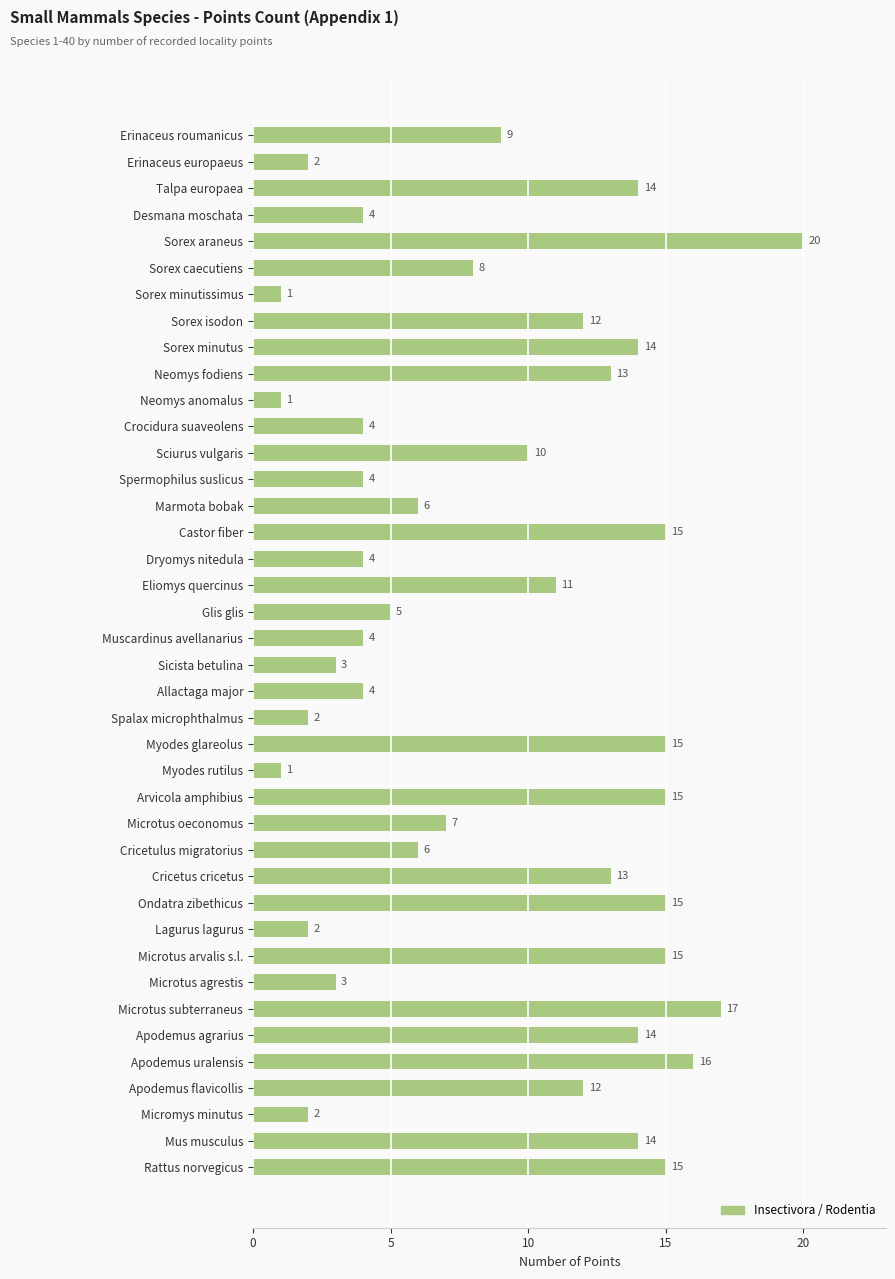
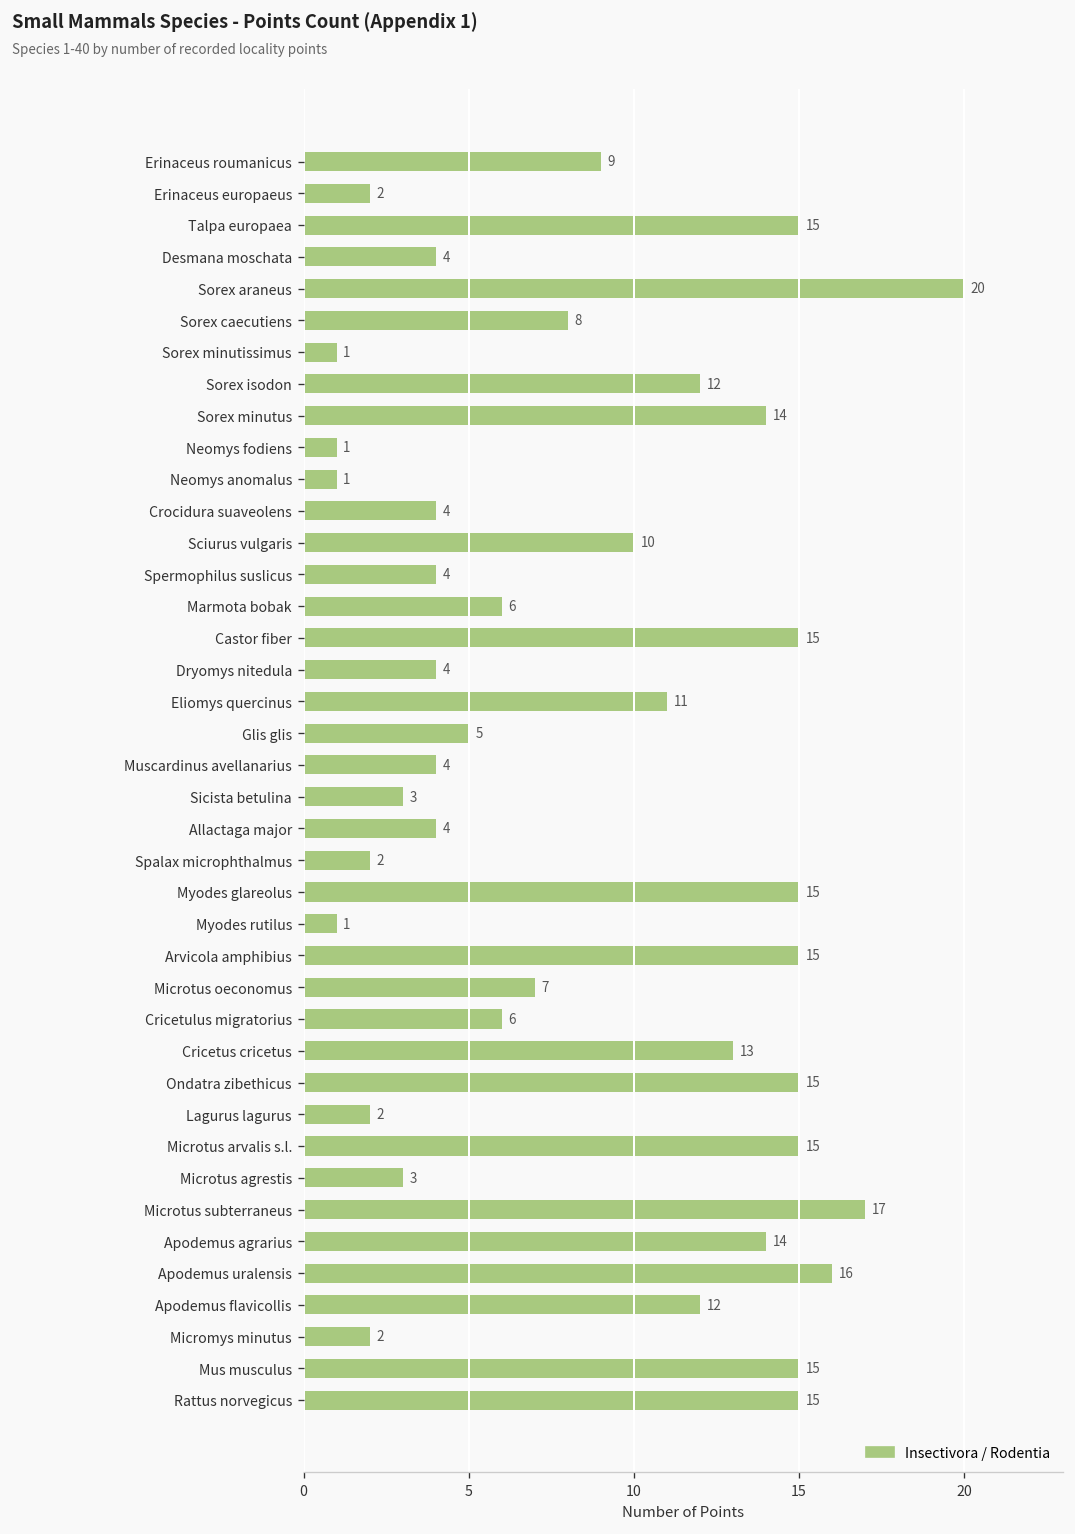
Talpa europaea: 14 -> 15
Neomys fodiens: 13 -> 1
Mus musculus: 14 -> 15
